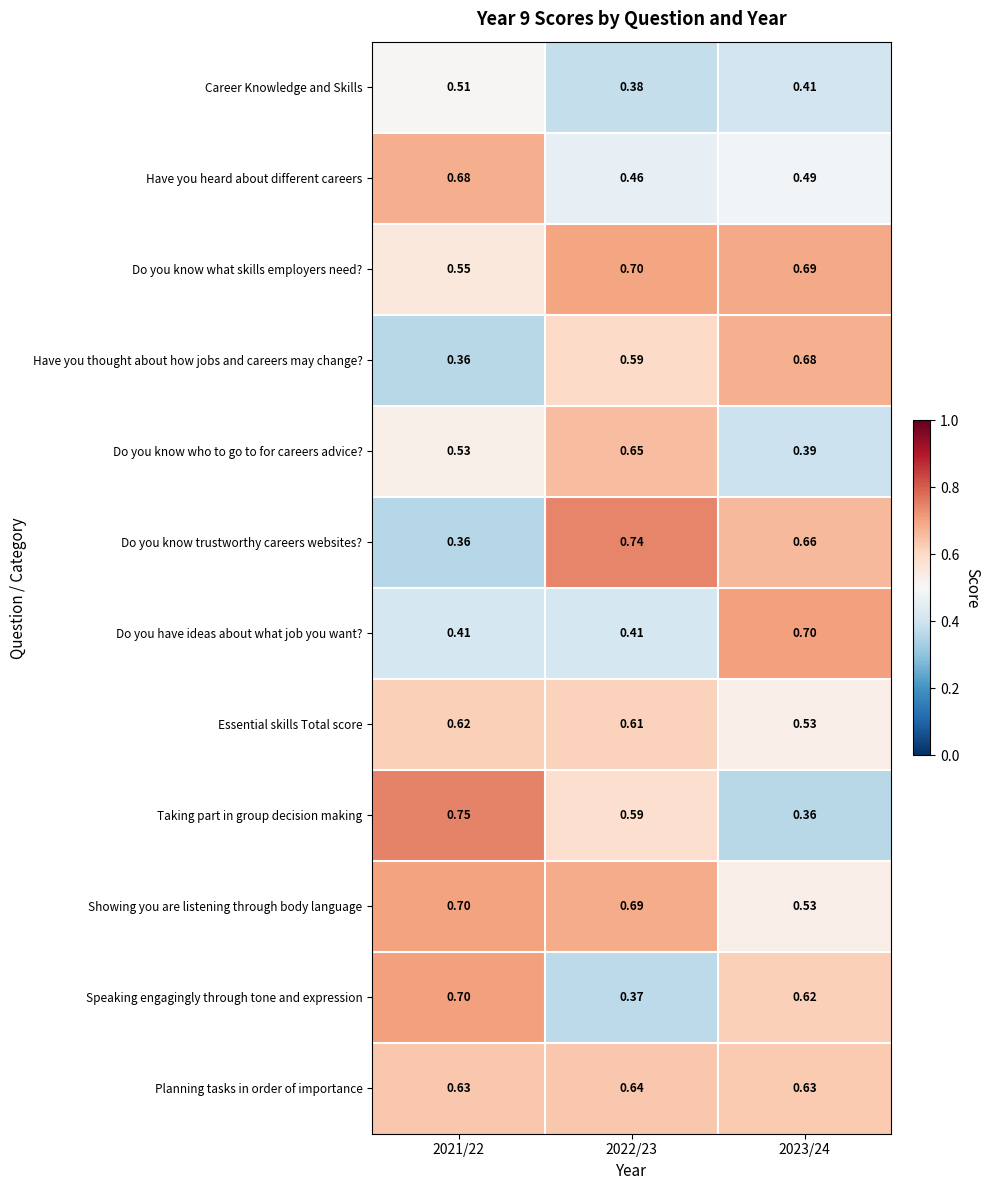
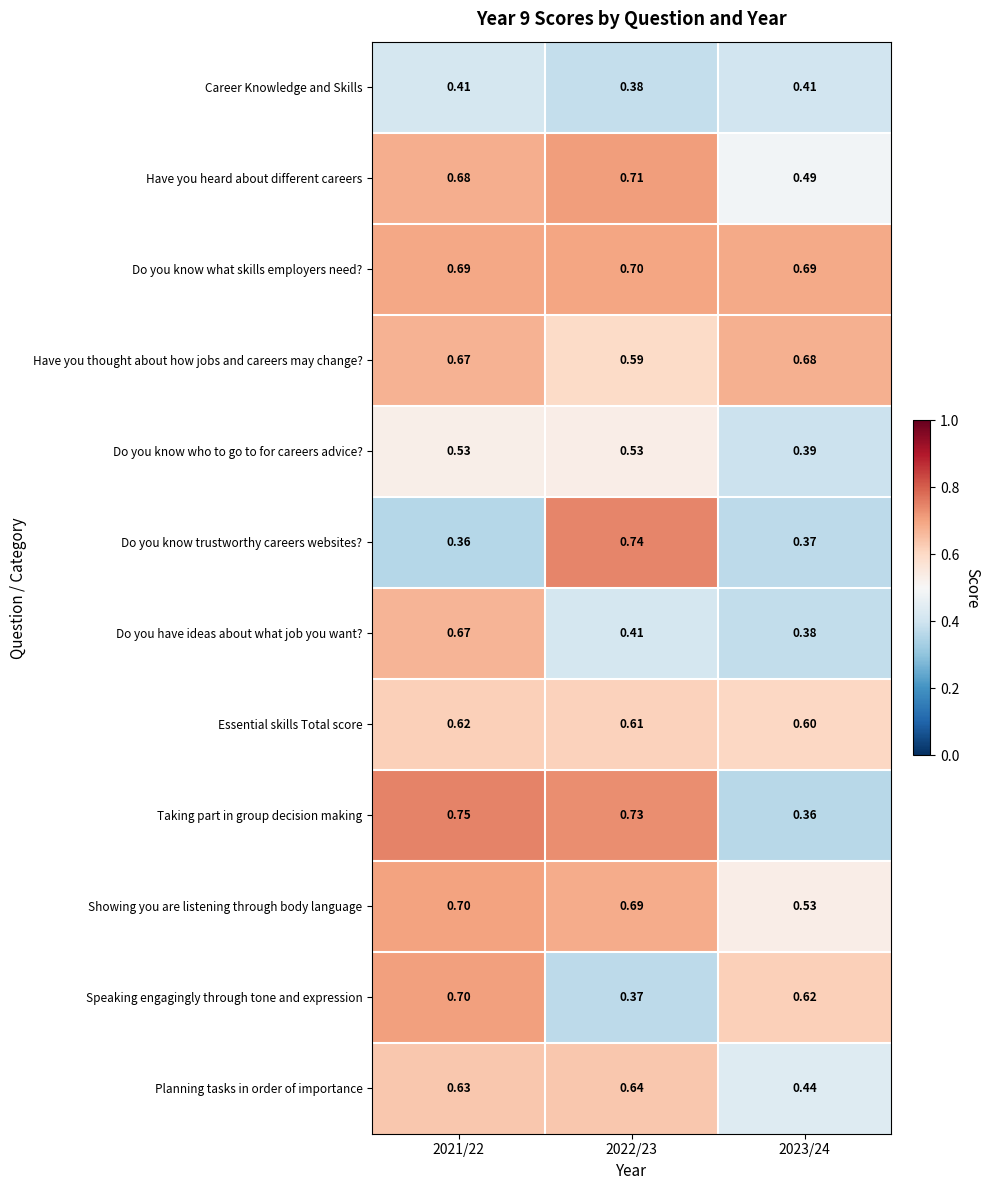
Career Knowledge and Skills, 2021/22: 0.51 -> 0.41
Have you heard about different careers, 2022/23: 0.46 -> 0.71
Do you know what skills employers need?, 2021/22: 0.55 -> 0.69
Have you thought about how jobs and careers may change?, 2021/22: 0.36 -> 0.67
Do you know who to go to for careers advice?, 2022/23: 0.65 -> 0.53
Do you know trustworthy careers websites?, 2023/24: 0.66 -> 0.37
Do you have ideas about what job you want?, 2021/22: 0.41 -> 0.67
Do you have ideas about what job you want?, 2023/24: 0.70 -> 0.38
Essential skills Total score, 2023/24: 0.53 -> 0.60
Taking part in group decision making, 2022/23: 0.59 -> 0.73
Planning tasks in order of importance, 2023/24: 0.63 -> 0.44
